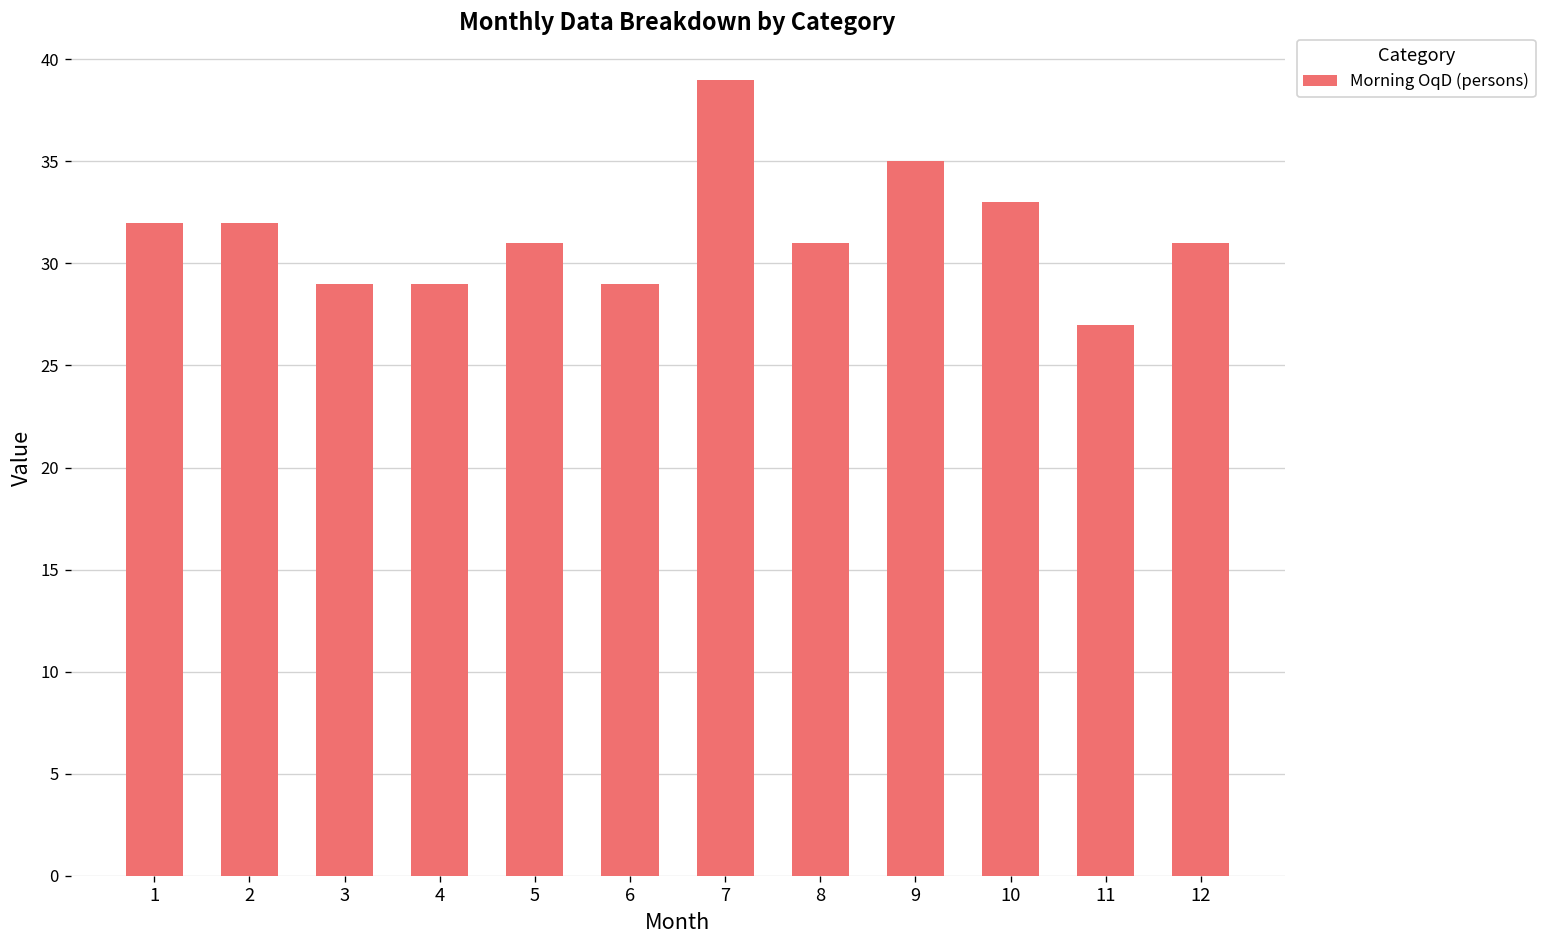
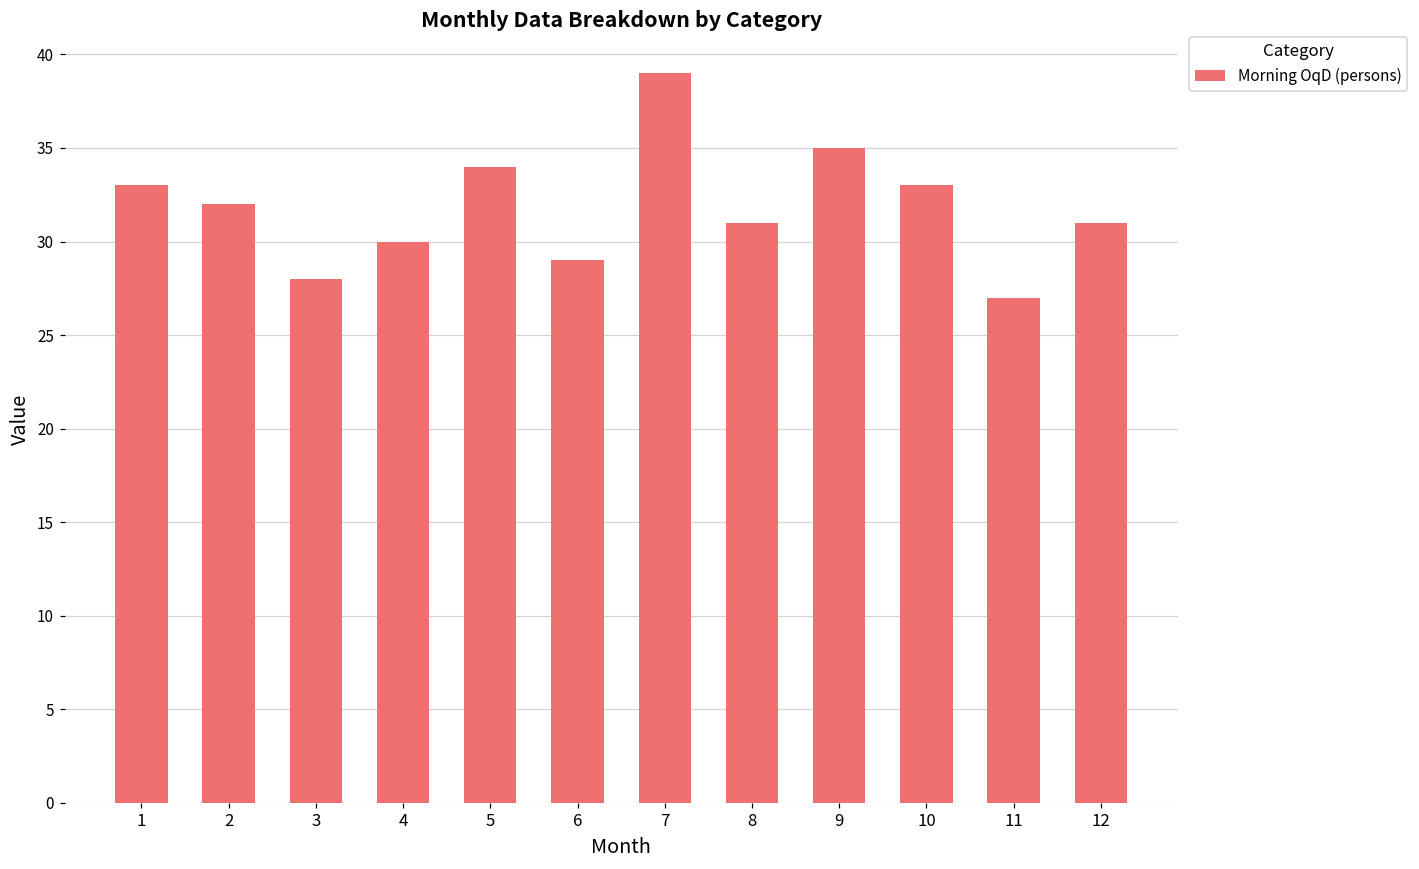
1: 32 -> 33
3: 29 -> 28
4: 29 -> 30
5: 31 -> 34
